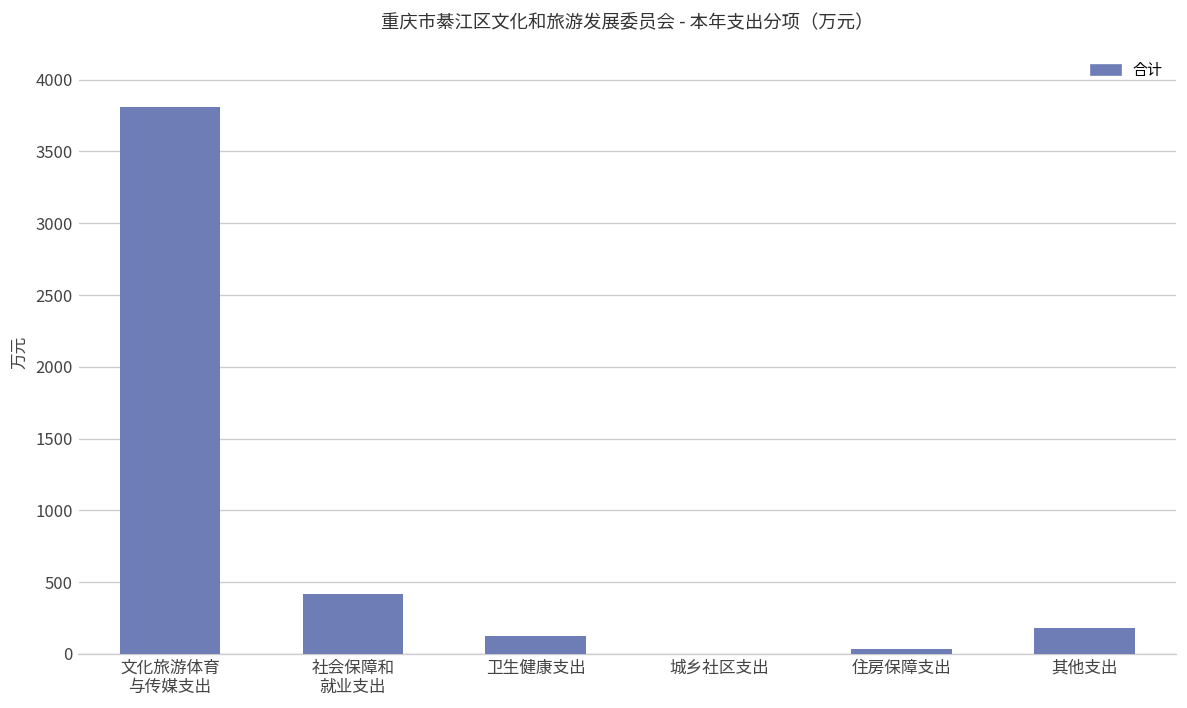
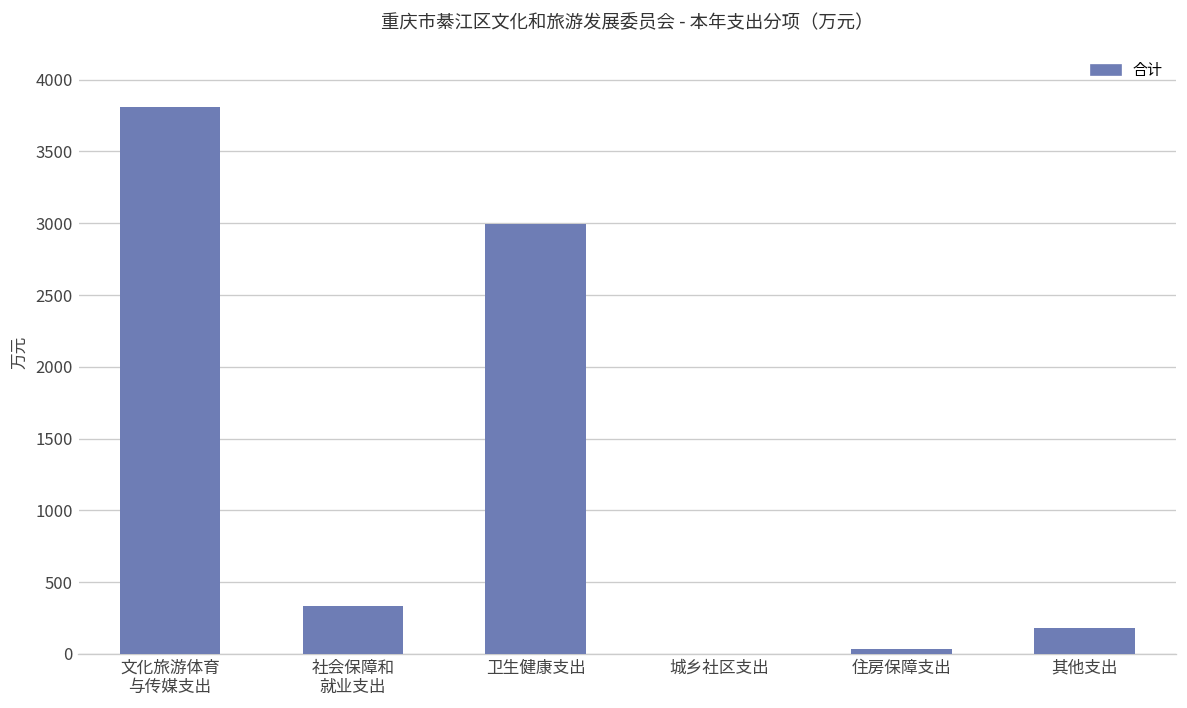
社会保障和 就业支出: 420 -> 340
卫生健康支出: 120 -> 3000
